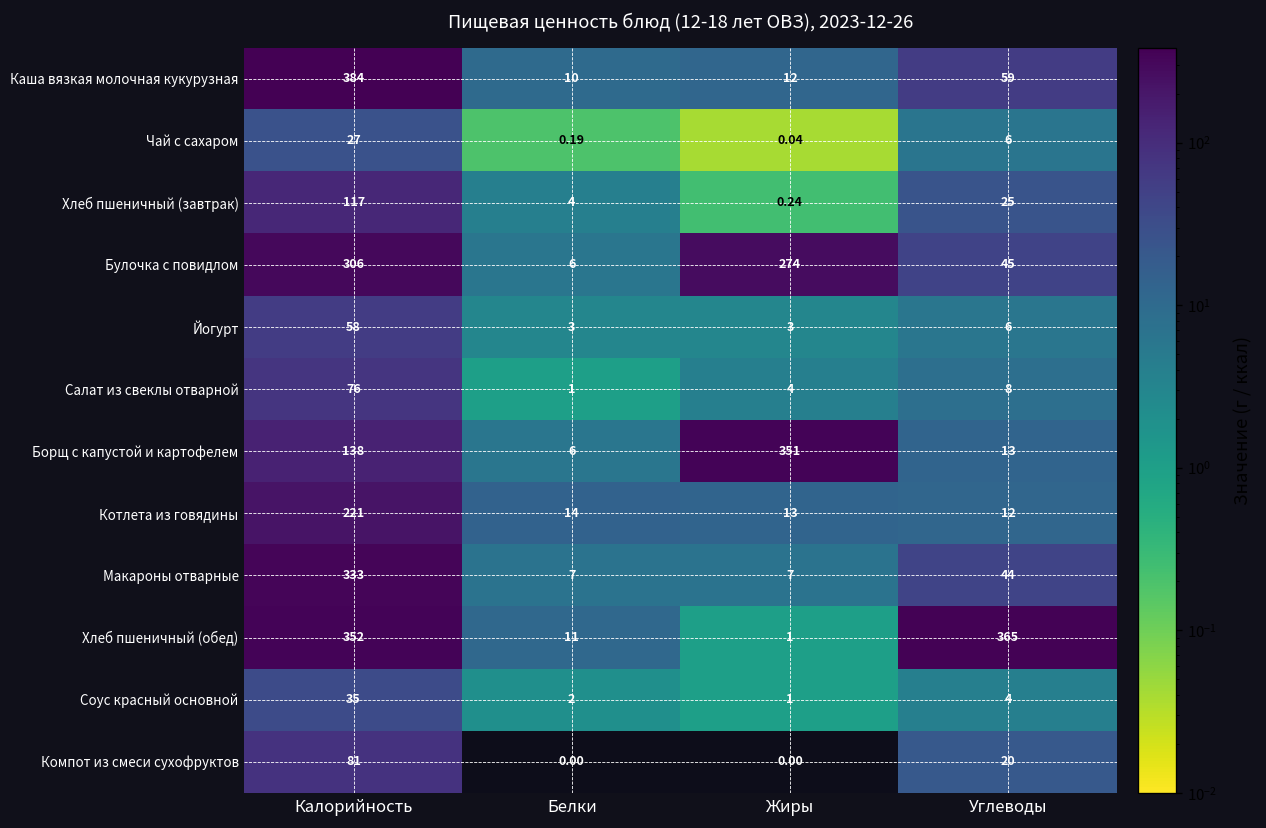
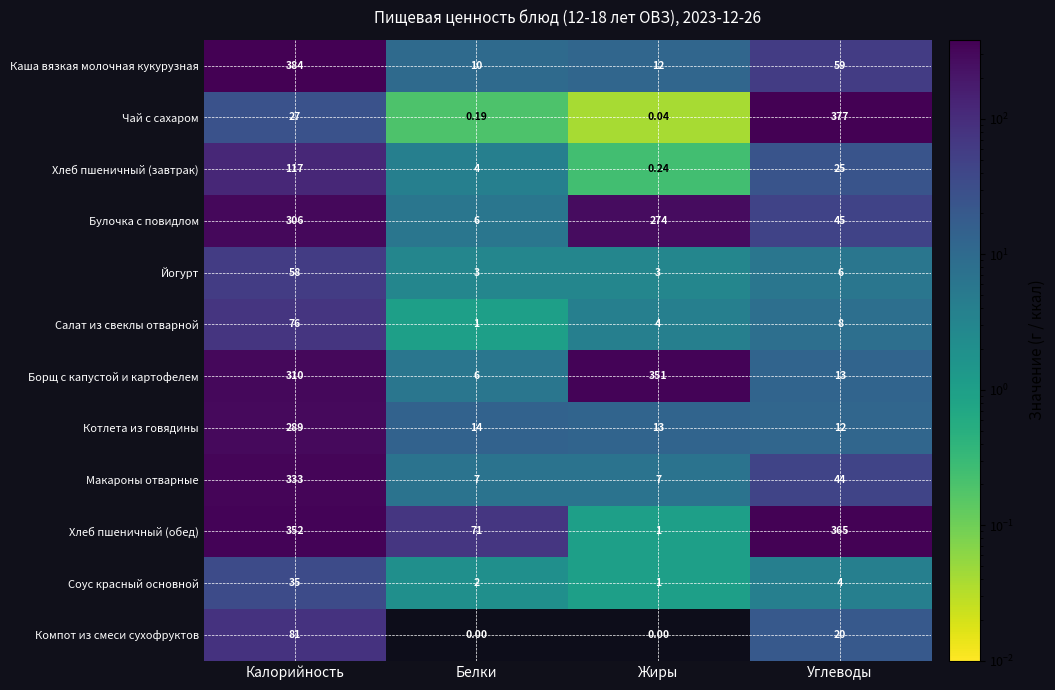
Чай с сахаром, Углеводы: 6 -> 377
Борщ с капустой и картофелем, Калорийность: 138 -> 310
Котлета из говядины, Калорийность: 221 -> 289
Хлеб пшеничный (обед), Белки: 11 -> 71
